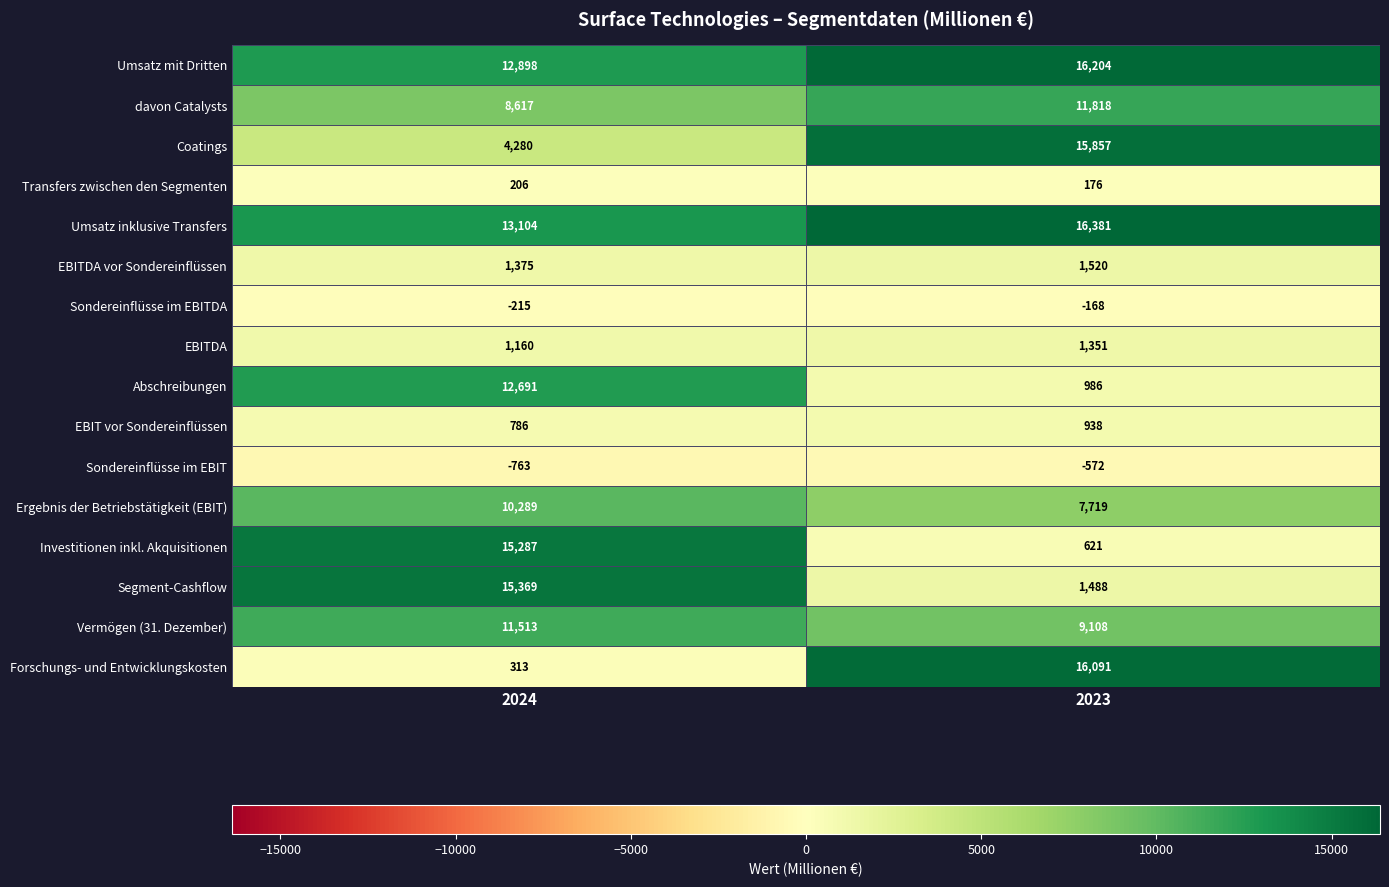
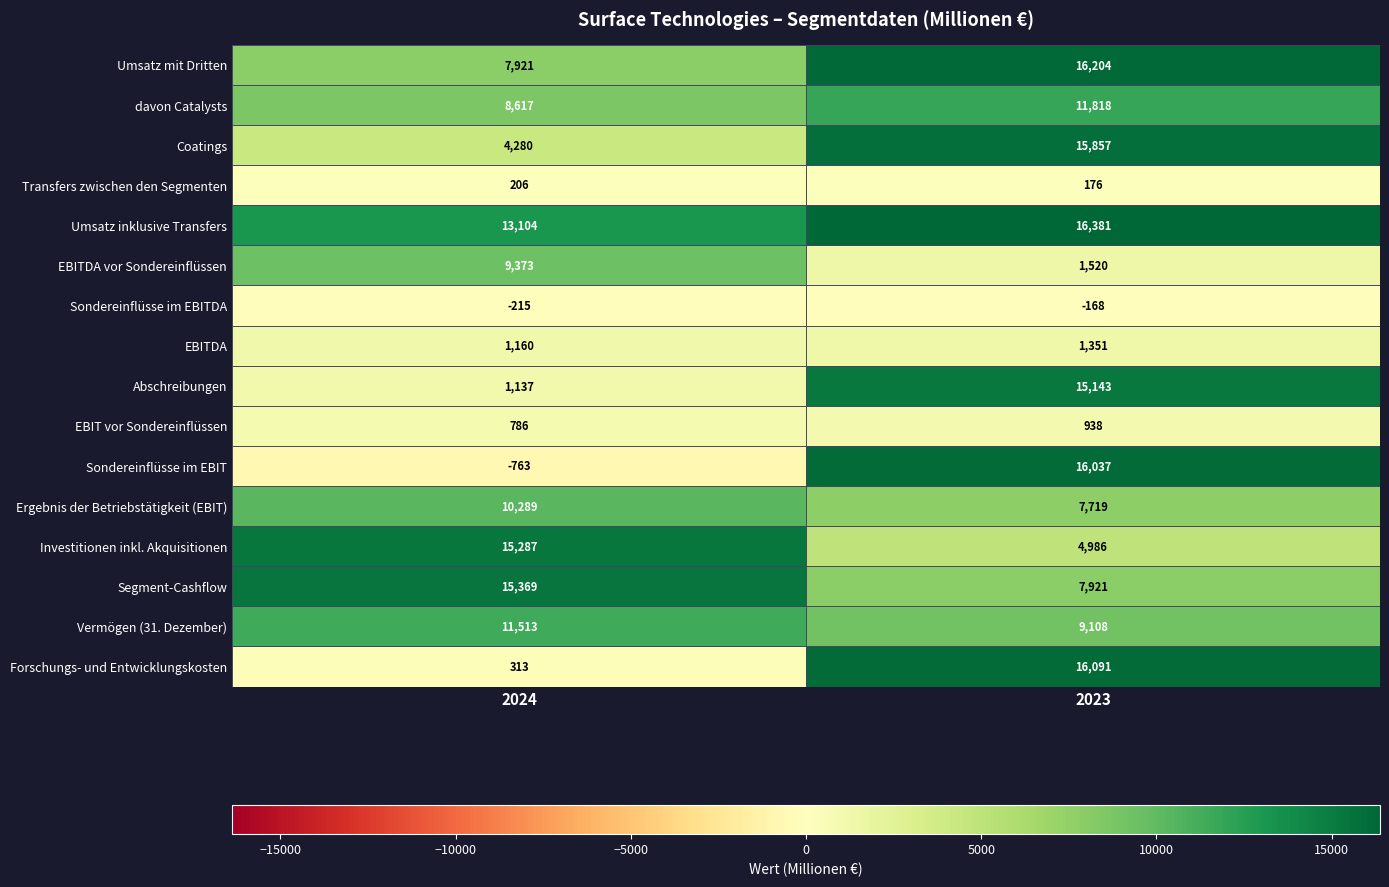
Umsatz mit Dritten, 2024: 12,898 -> 7,921
EBITDA vor Sondereinflüssen, 2024: 1,375 -> 9,373
Abschreibungen, 2024: 12,691 -> 1,137
Abschreibungen, 2023: 986 -> 15,143
Sondereinflüsse im EBIT, 2023: -572 -> 16,037
Investitionen inkl. Akquisitionen, 2023: 621 -> 4,986
Segment-Cashflow, 2023: 1,488 -> 7,921
